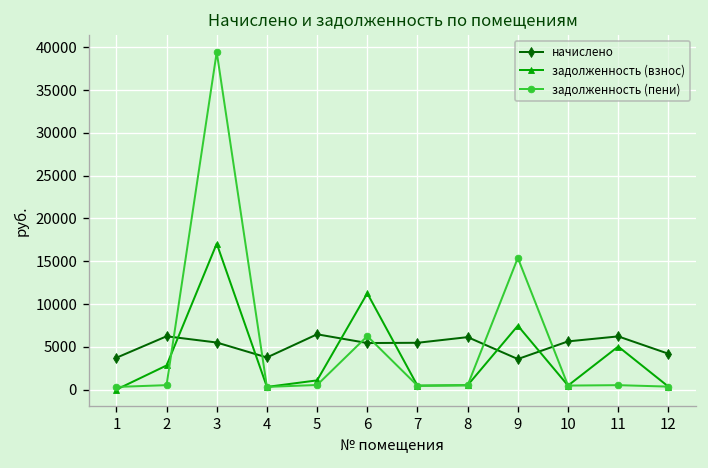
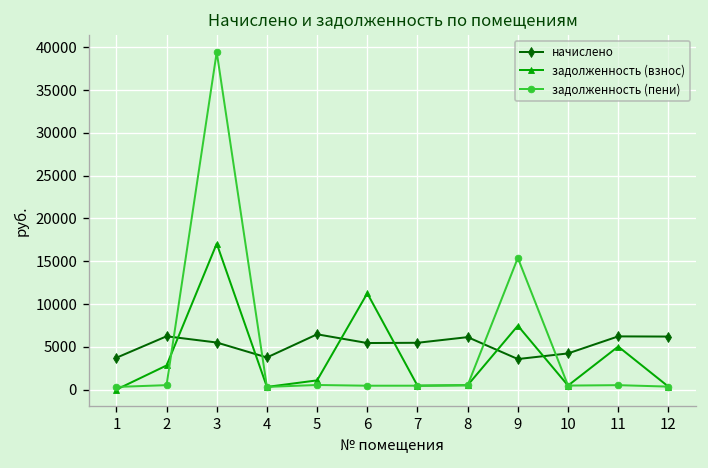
задолженность (пени), 6: 6000 -> 0
начислено, 10: 6000 -> 4000
начислено, 12: 4000 -> 6000
